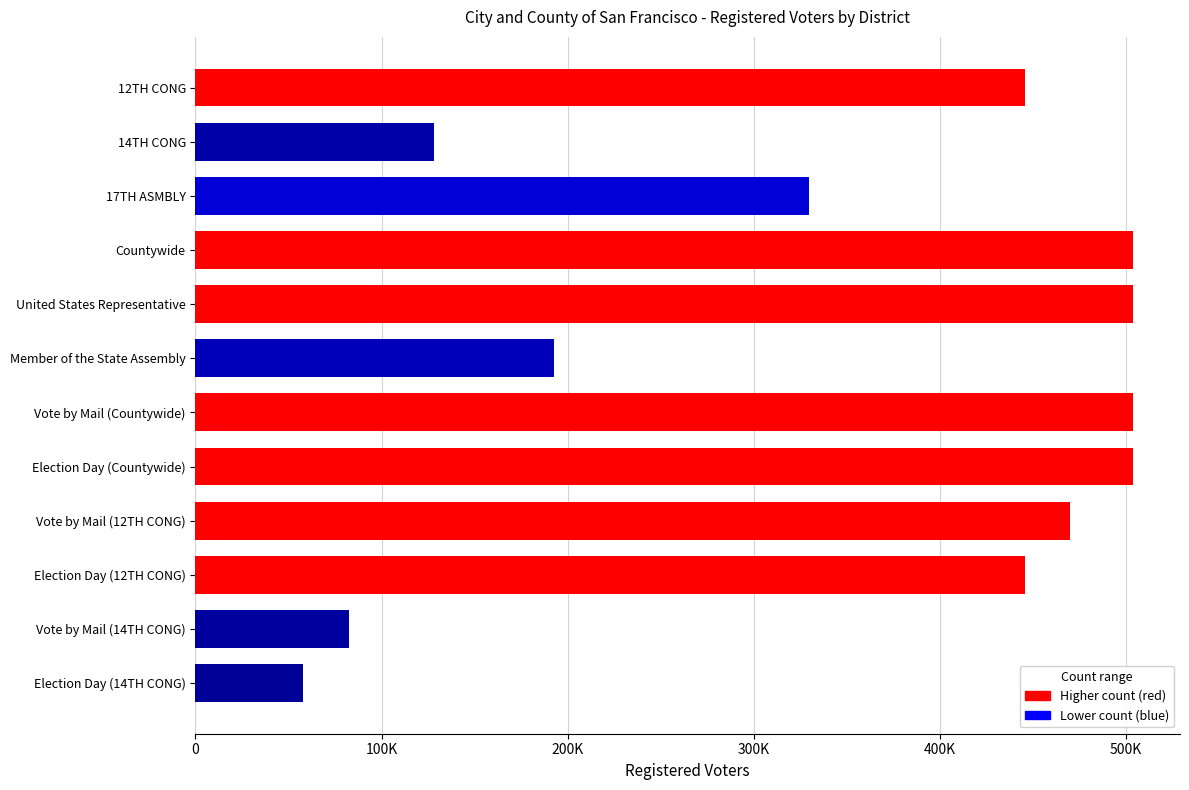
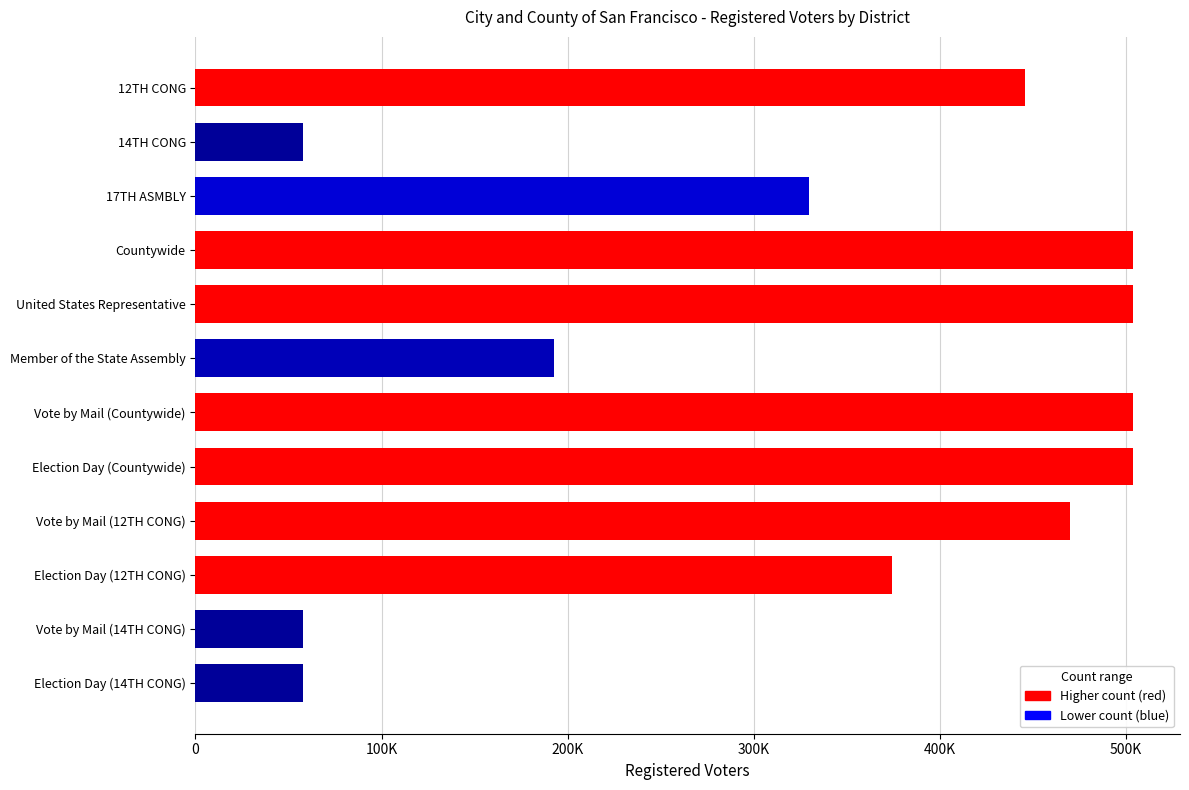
14TH CONG: 128000 -> 58000
Election Day (12TH CONG): 446000 -> 374000
Vote by Mail (14TH CONG): 82000 -> 58000
